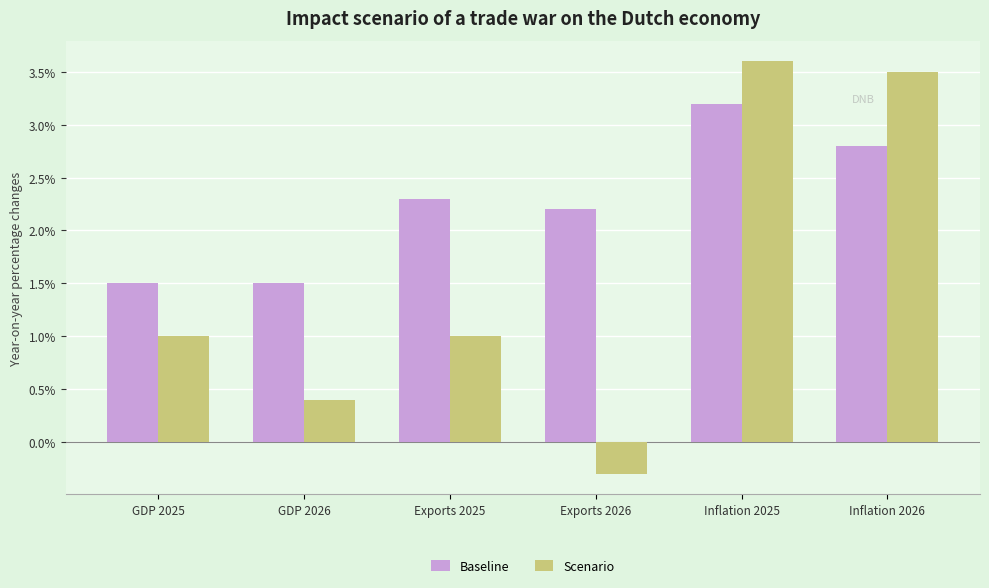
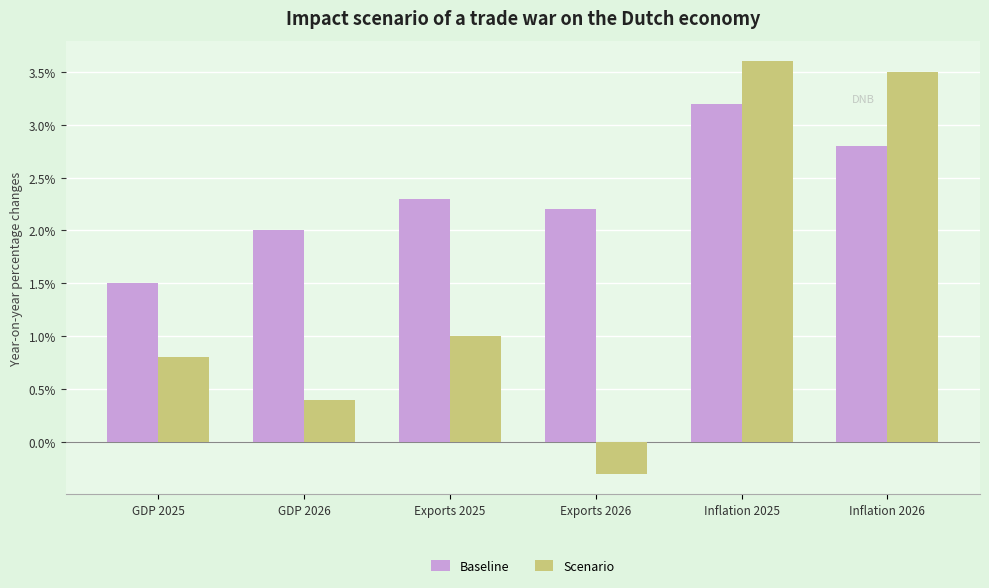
Scenario, GDP 2025: 1.0% -> 0.8%
Baseline, GDP 2026: 1.5% -> 2.0%
